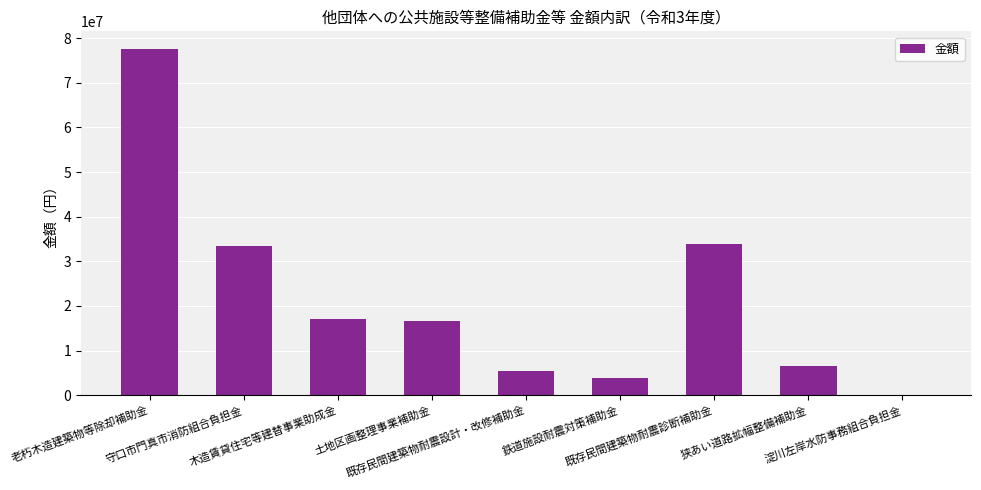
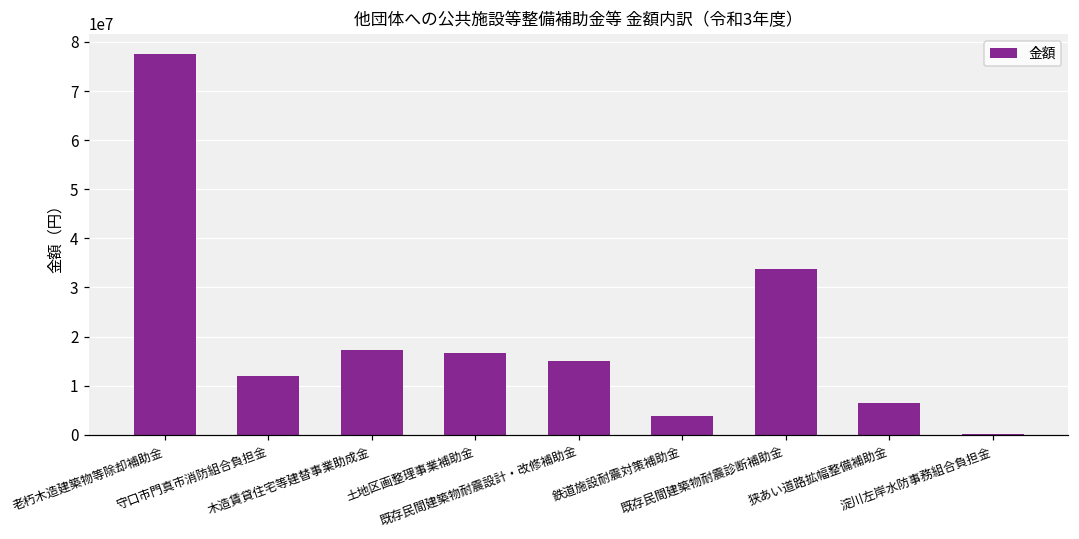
守口市門真市消防組合負担金: 34000000 -> 12000000
既存民間建築物耐震設計・改修補助金: 5000000 -> 15000000
